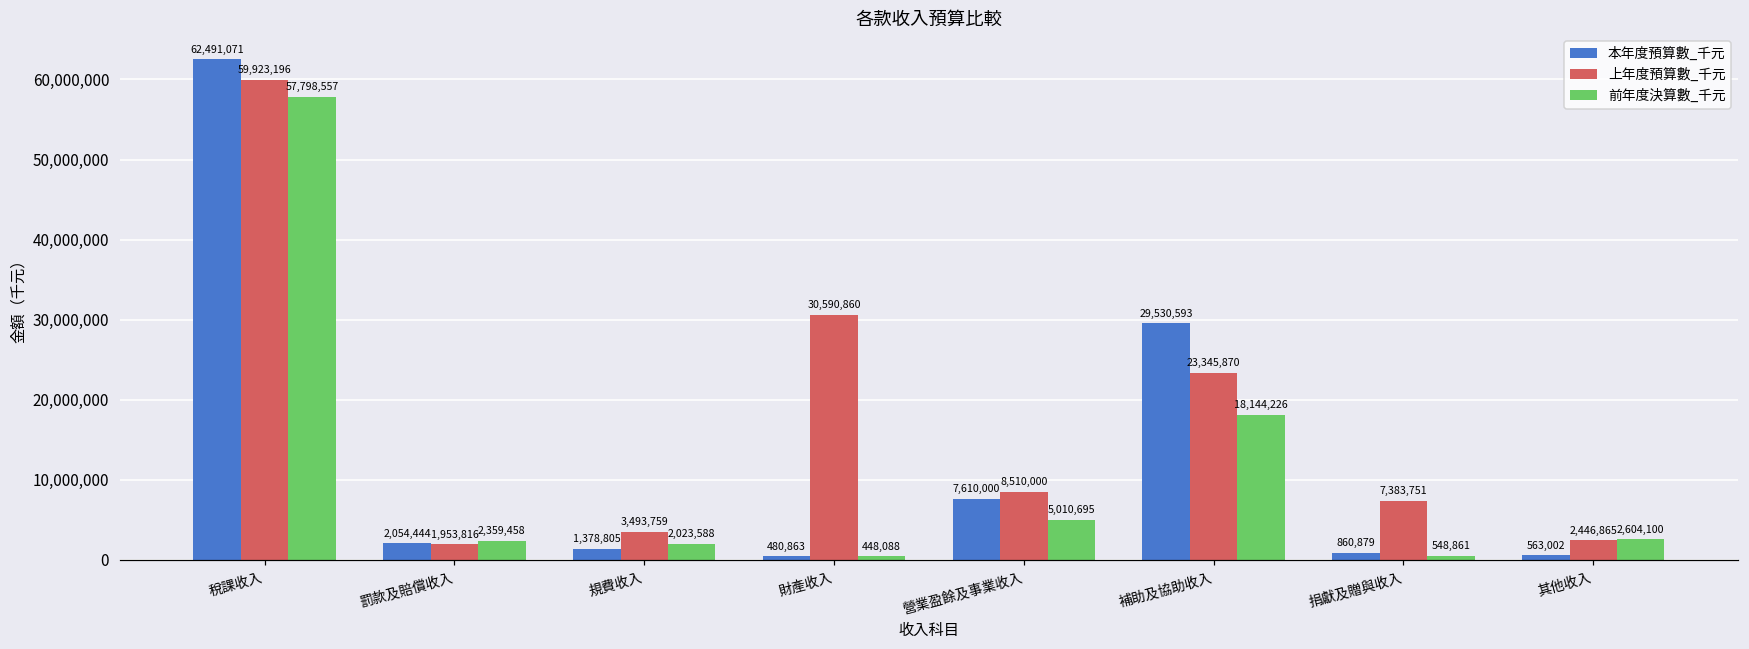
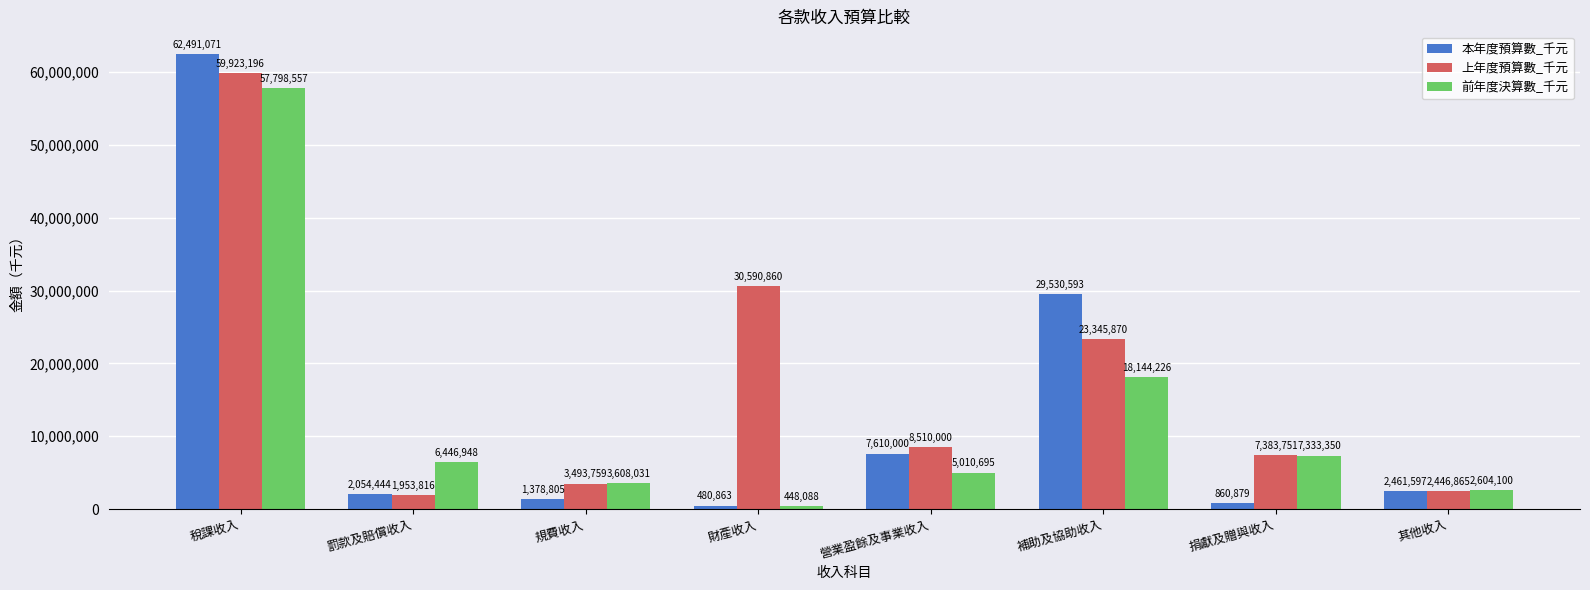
前年度決算數_千元, 罰款及賠償收入: 2,359,458 -> 6,446,948
前年度決算數_千元, 規費收入: 2,023,588 -> 3,608,031
前年度決算數_千元, 捐獻及贈與收入: 548,861 -> 7,333,350
本年度預算數_千元, 其他收入: 563,002 -> 2,461,597
